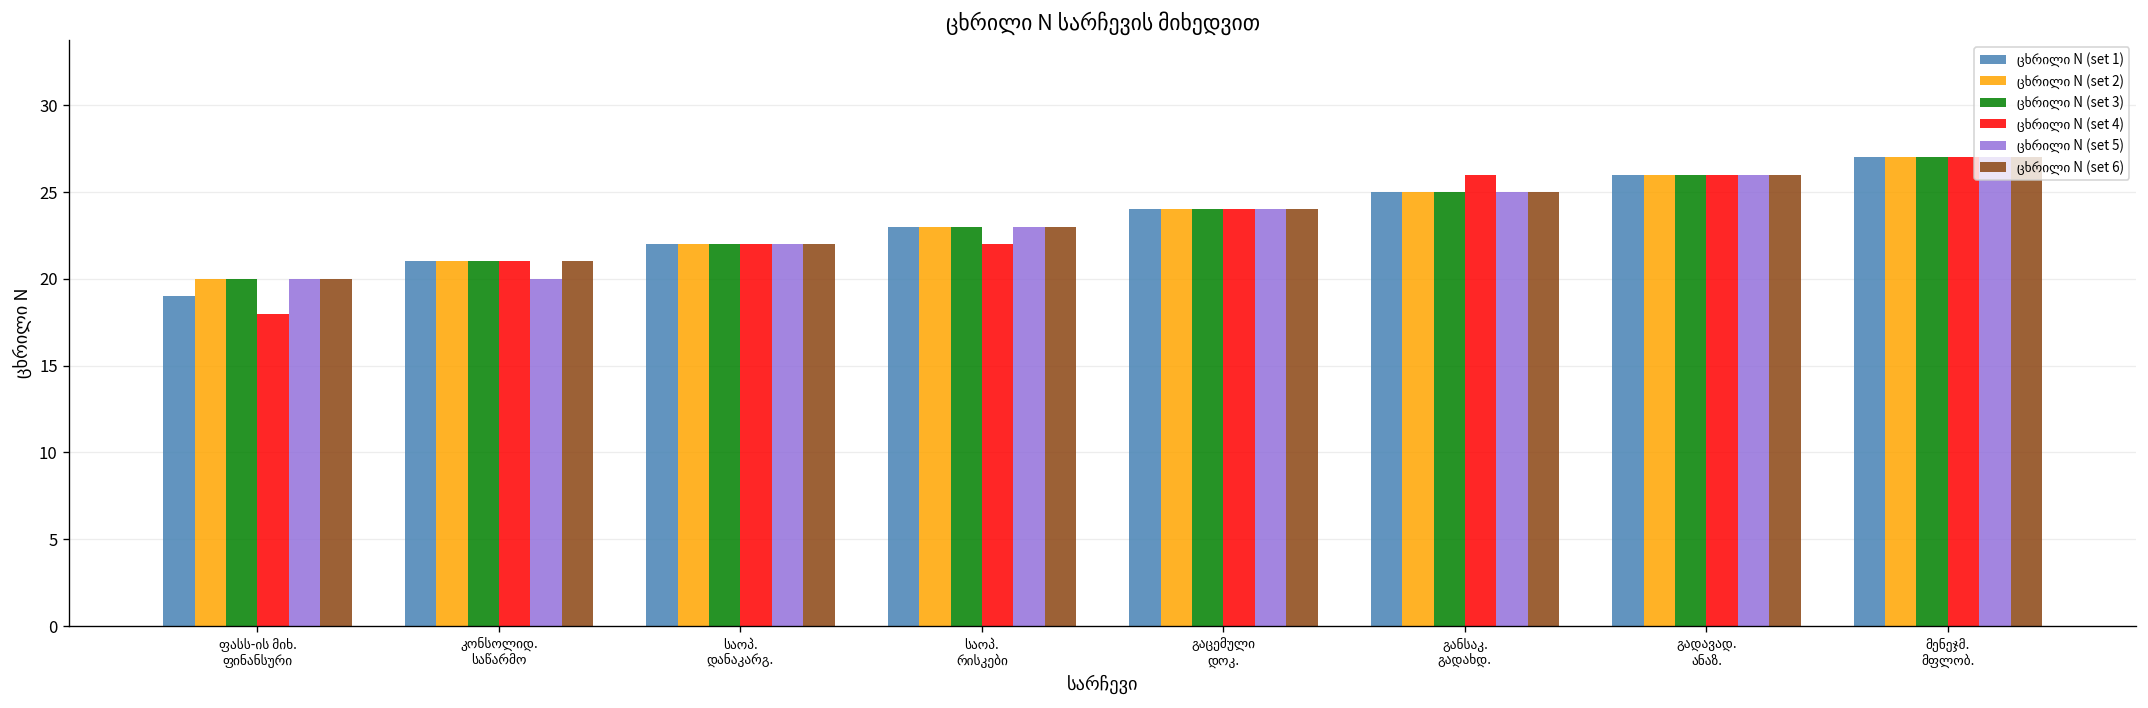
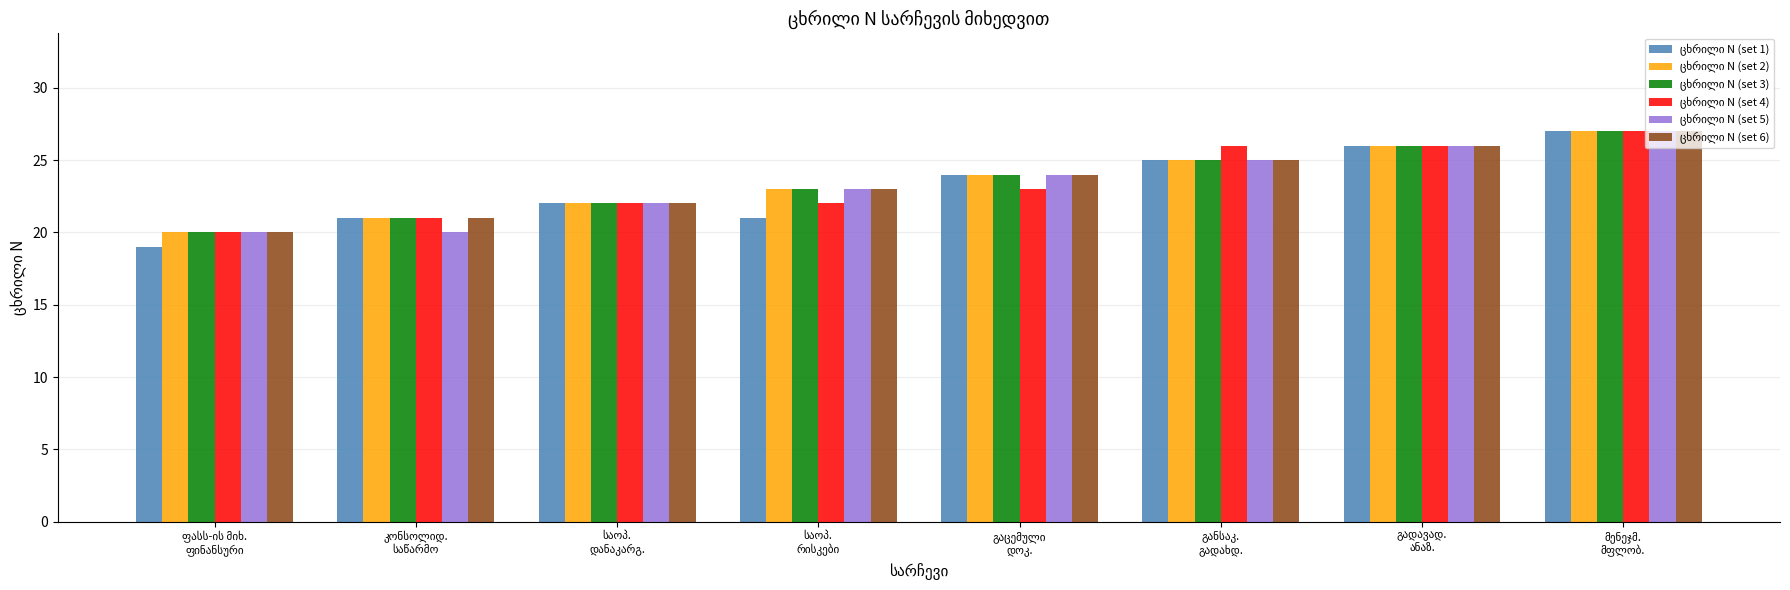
ცხრილი N (set 4), ფასს-ის მიხ. ფინანსური: 18 -> 20
ცხრილი N (set 1), საოპ. რისკები: 23 -> 21
ცხრილი N (set 4), გაცემული დოკ.: 24 -> 23
